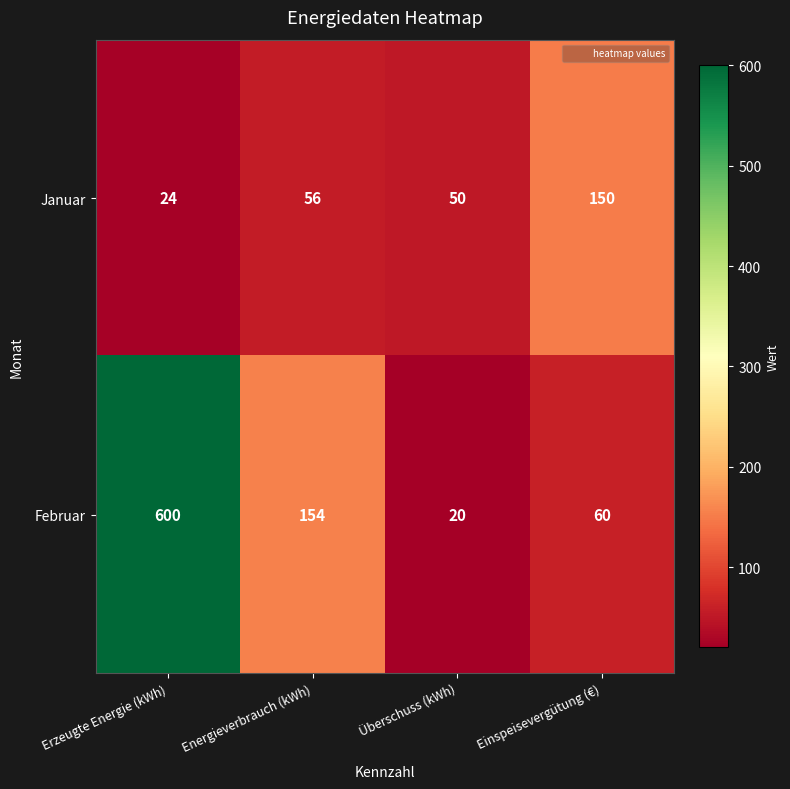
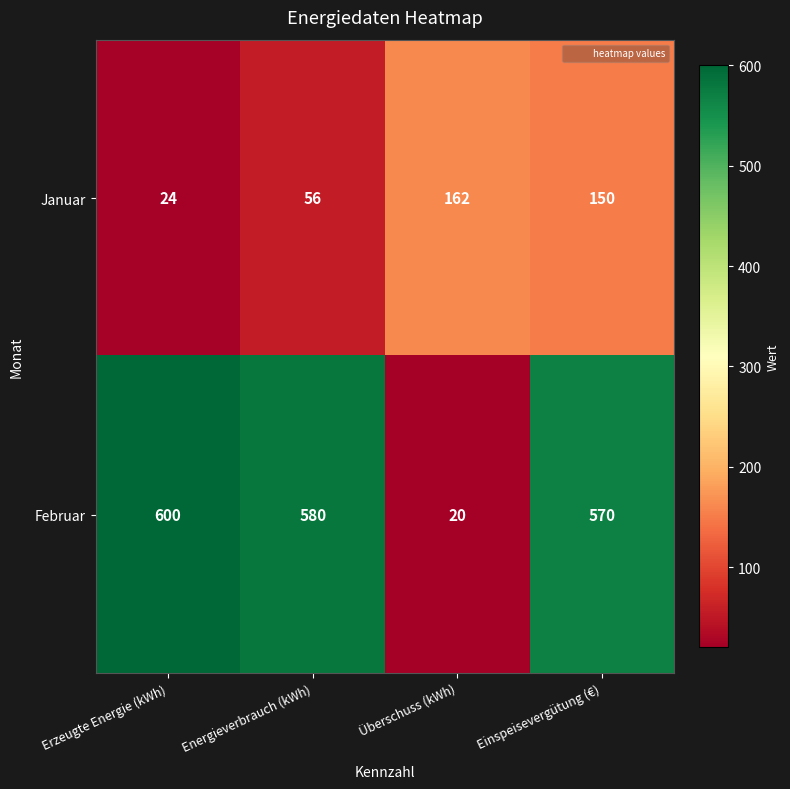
Januar, Überschuss (kWh): 50 -> 162
Februar, Energieverbrauch (kWh): 154 -> 580
Februar, Einspeisevergütung (€): 60 -> 570
